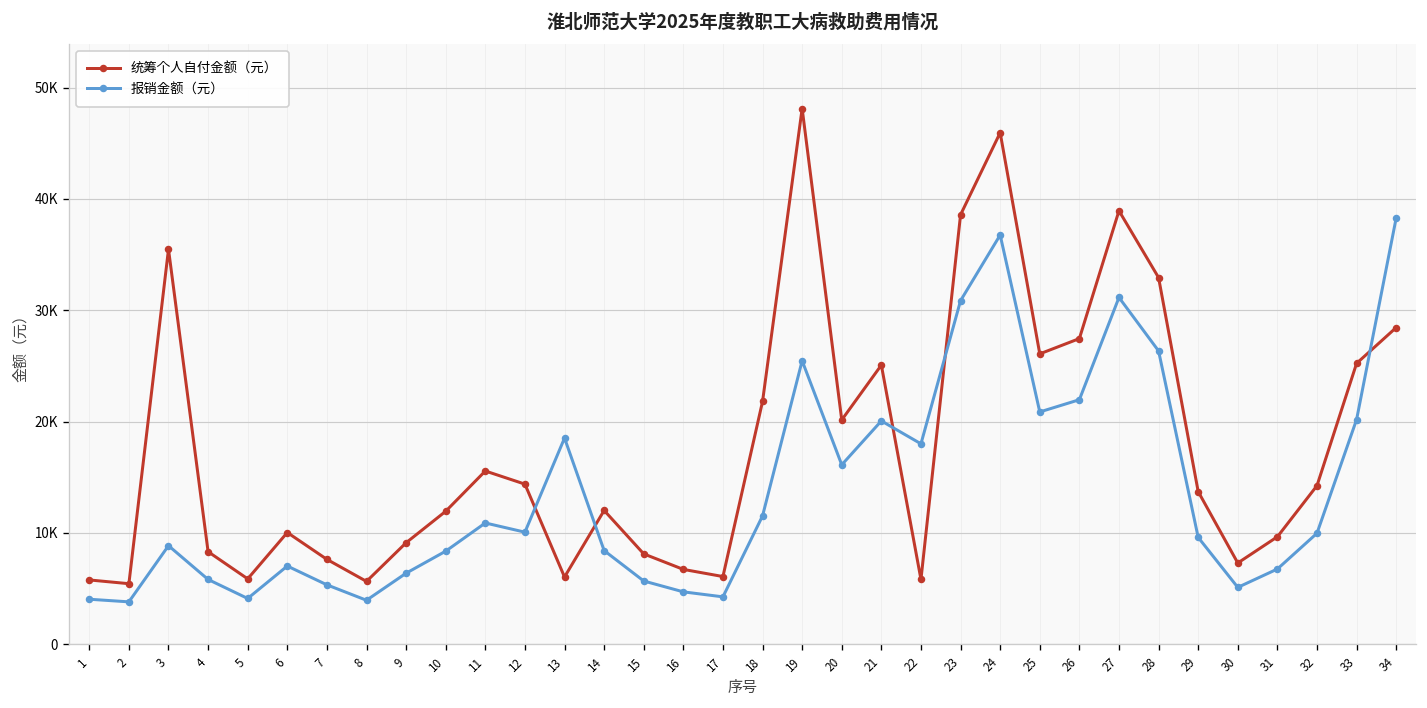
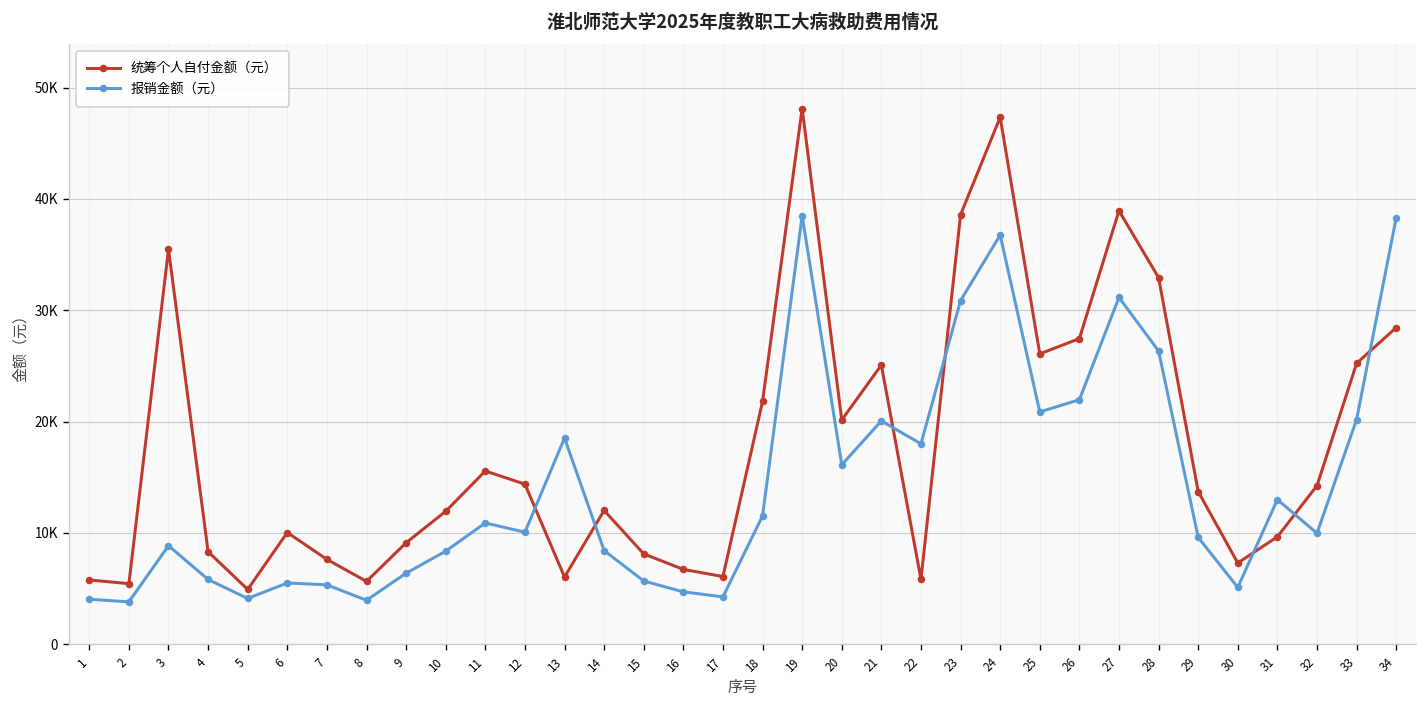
统筹个人自付金额（元）, 5: 6000 -> 5000
报销金额（元）, 6: 7000 -> 6000
报销金额（元）, 19: 25000 -> 38000
统筹个人自付金额（元）, 24: 46000 -> 47000
报销金额（元）, 31: 7000 -> 13000
